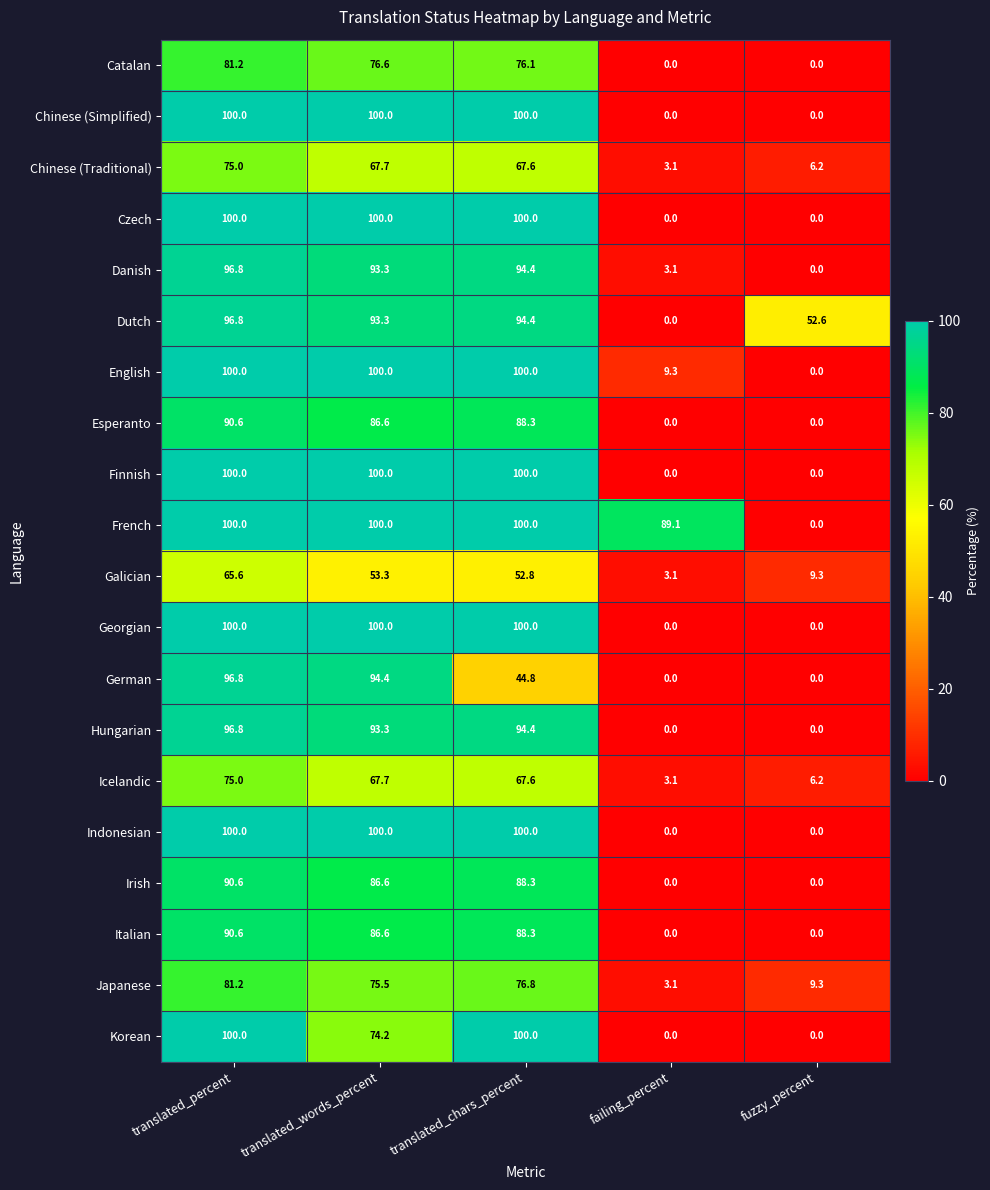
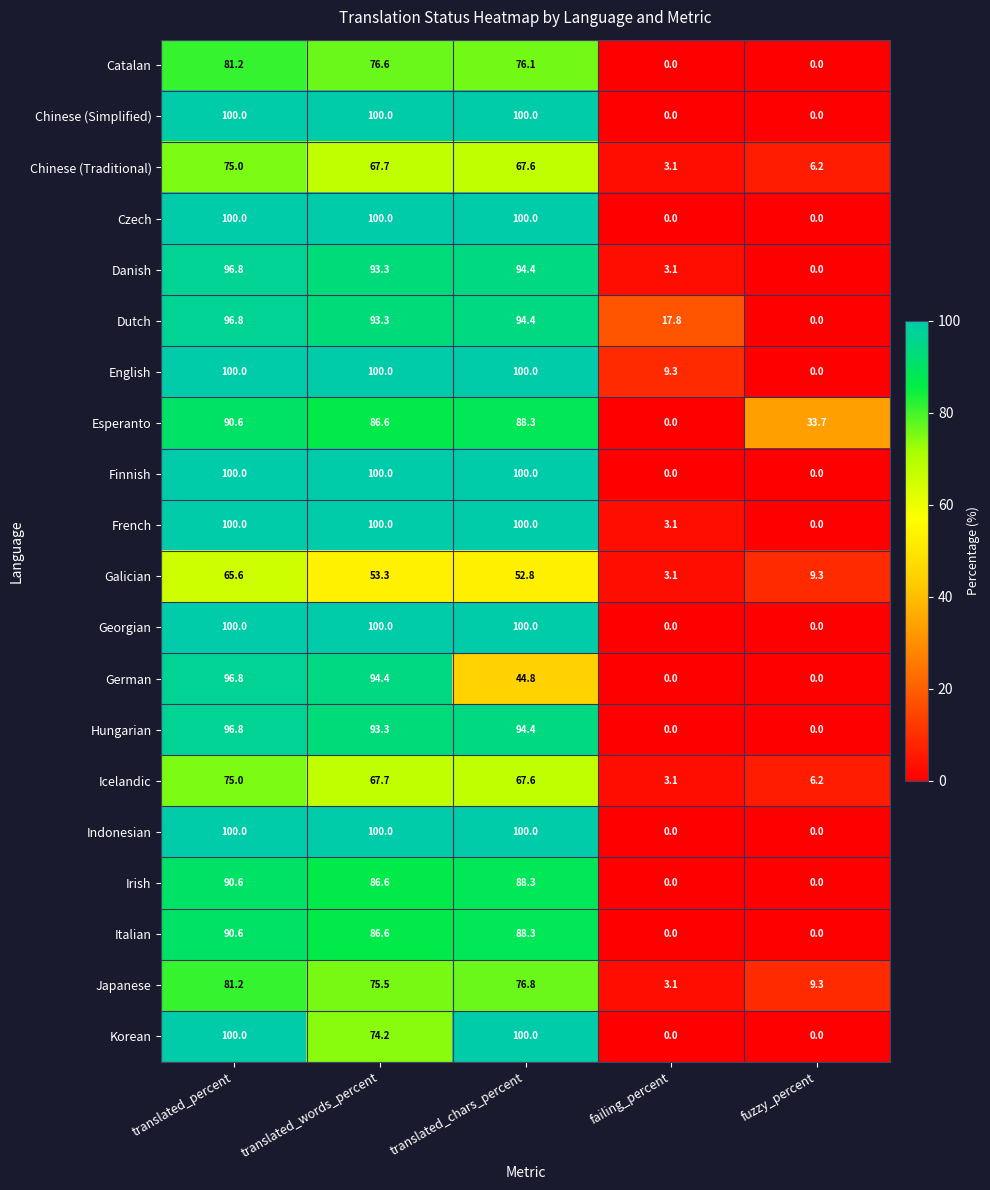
Dutch, failing_percent: 0.0 -> 17.8
Dutch, fuzzy_percent: 52.6 -> 0.0
Esperanto, fuzzy_percent: 0.0 -> 33.7
French, failing_percent: 89.1 -> 3.1
